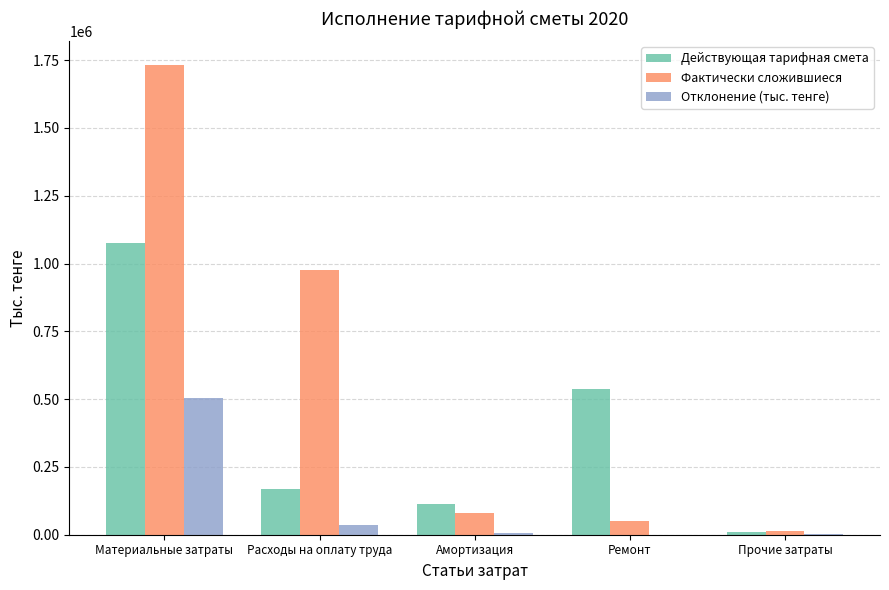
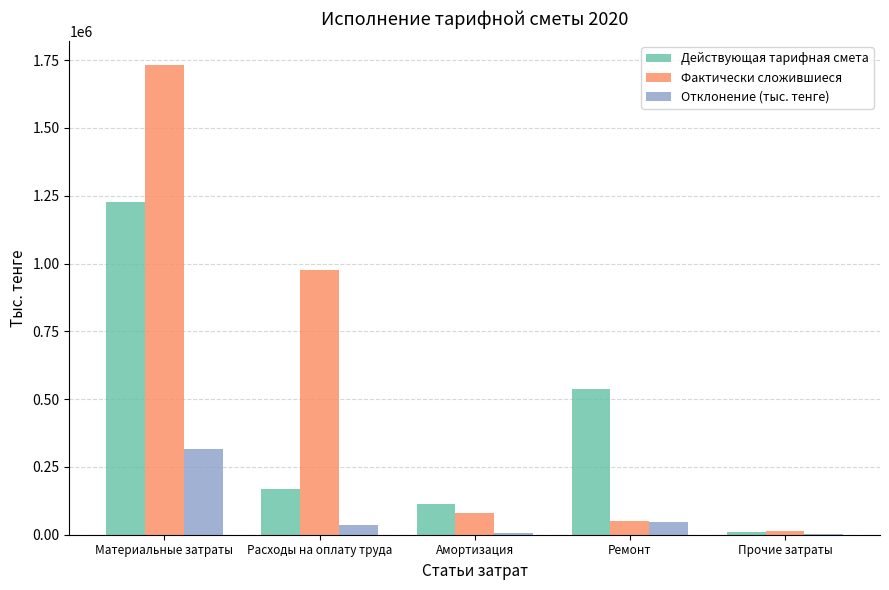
Действующая тарифная смета, Материальные затраты: 1080000 -> 1230000
Отклонение (тыс. тенге), Материальные затраты: 510000 -> 320000
Отклонение (тыс. тенге), Ремонт: 0 -> 50000
